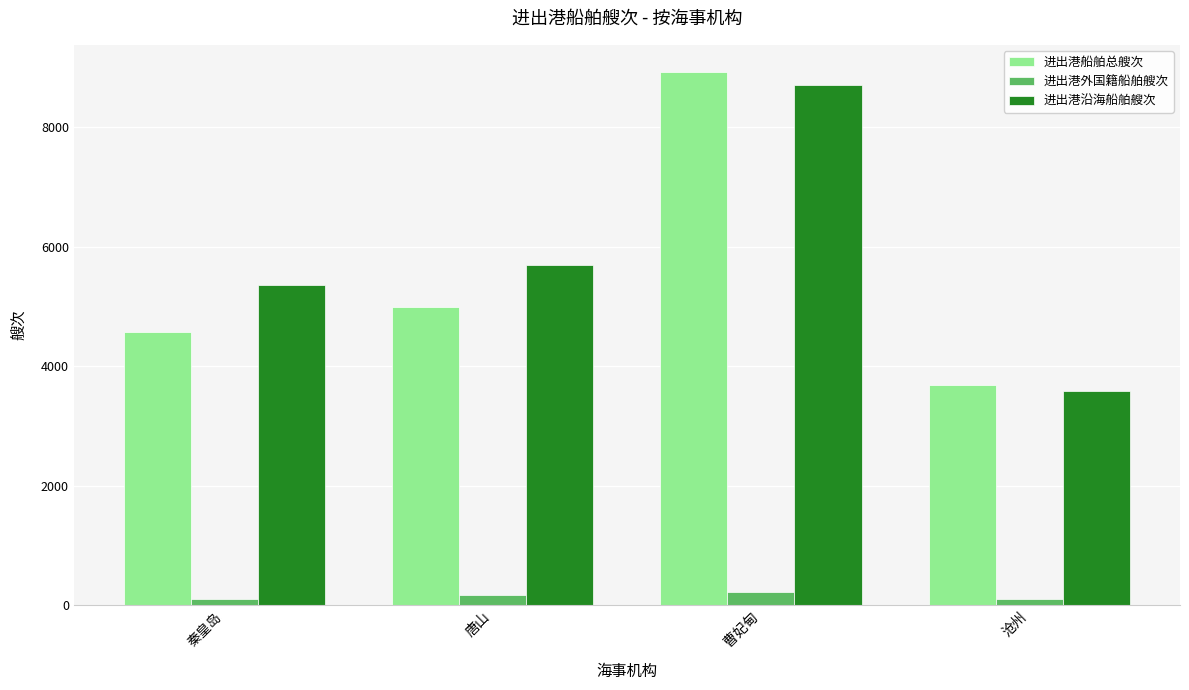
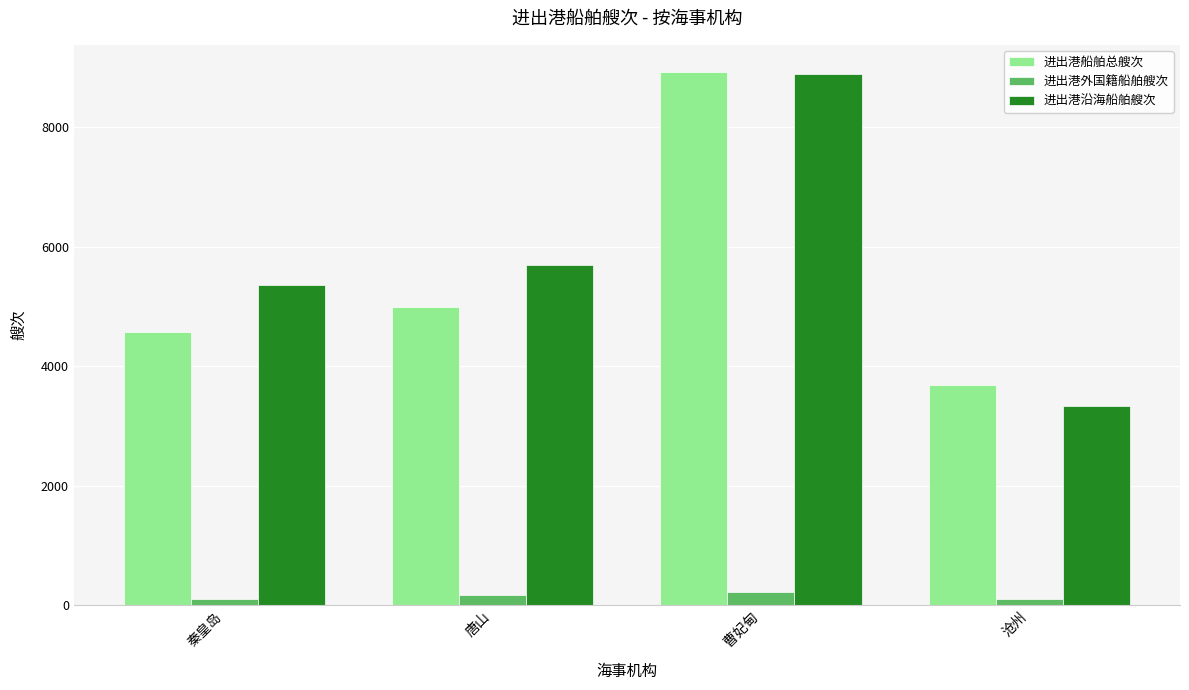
进出港沿海船舶艘次, 曹妃甸: 8700 -> 8900
进出港沿海船舶艘次, 沧州: 3600 -> 3300
